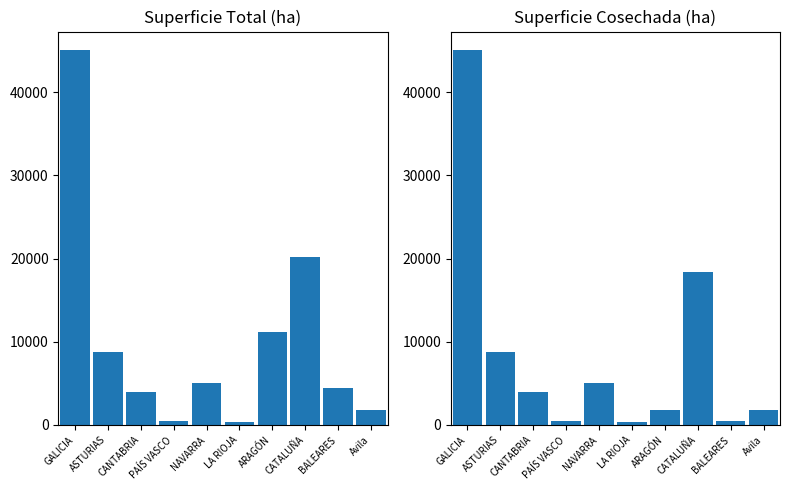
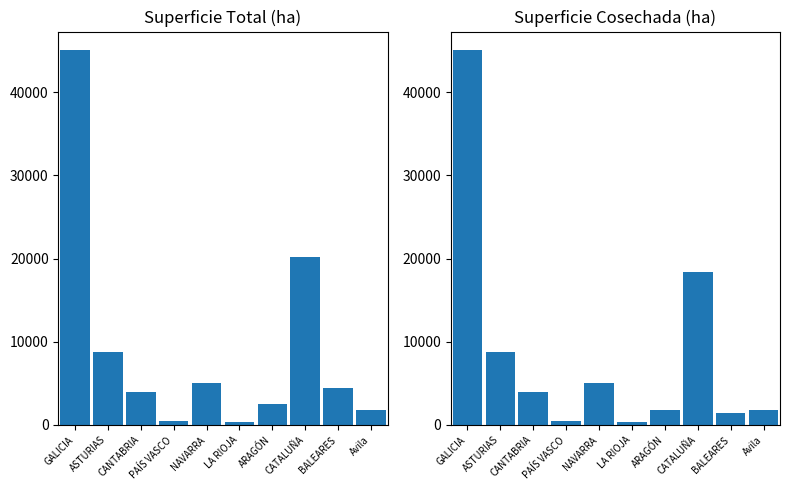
Superficie Total (ha), ARAGÓN: 11000 -> 2000
Superficie Cosechada (ha), BALEARES: 500 -> 1500
